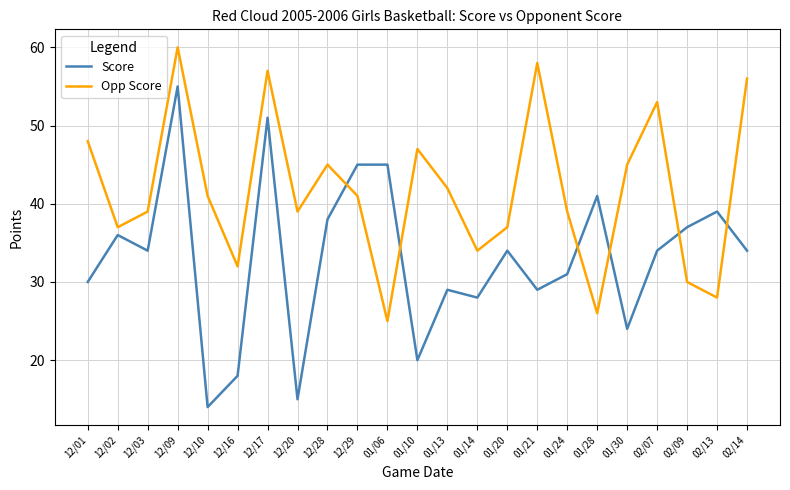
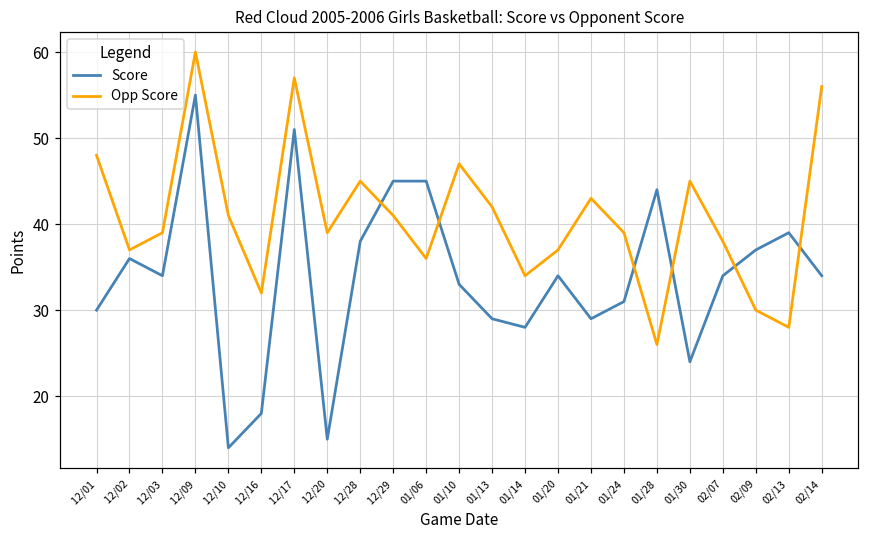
Opp Score, 01/06: 25 -> 36
Score, 01/10: 20 -> 33
Opp Score, 01/21: 58 -> 43
Score, 01/28: 41 -> 44
Opp Score, 02/07: 53 -> 38
